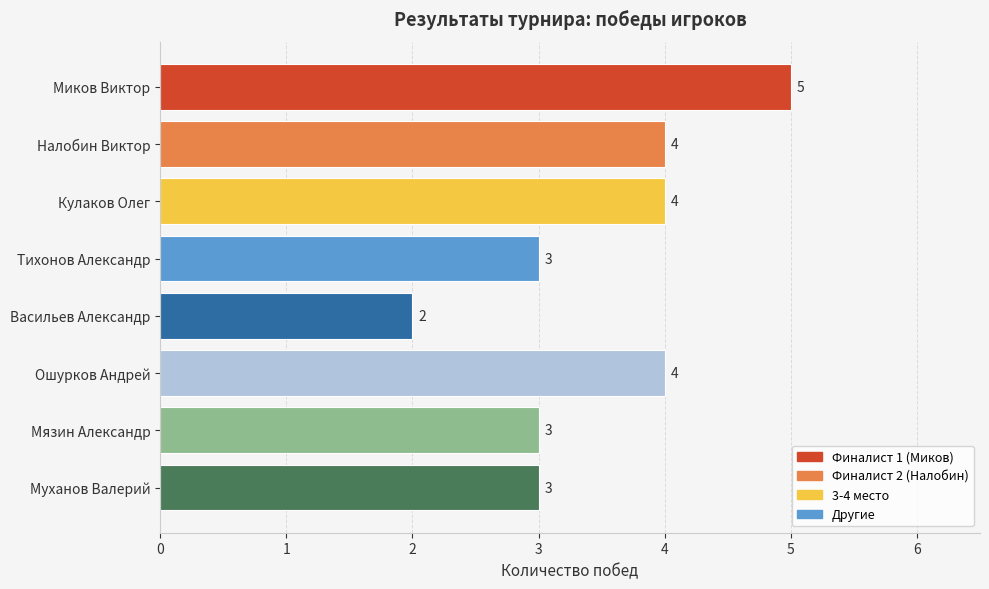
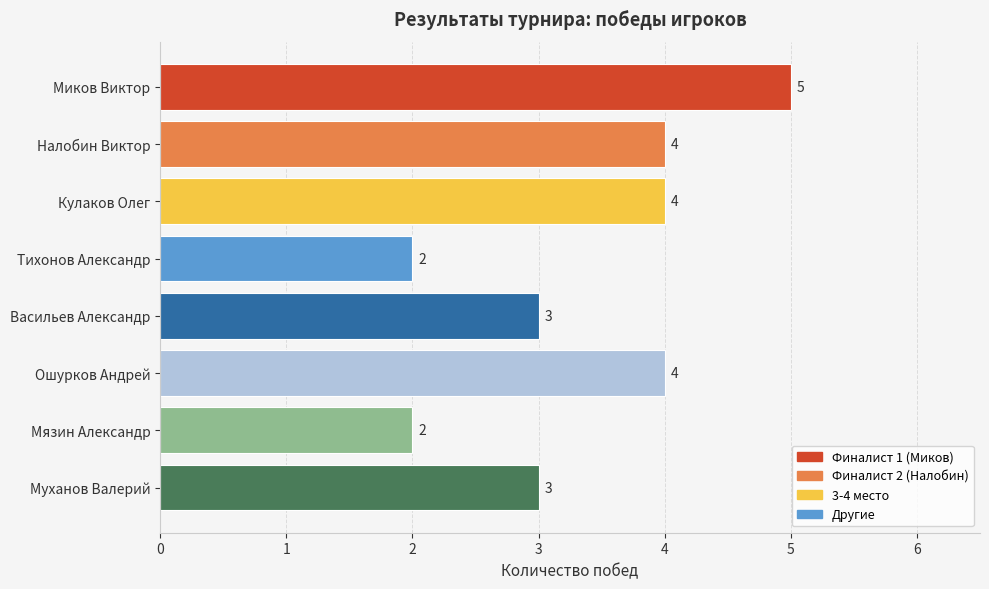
Тихонов Александр: 3 -> 2
Васильев Александр: 2 -> 3
Мязин Александр: 3 -> 2
